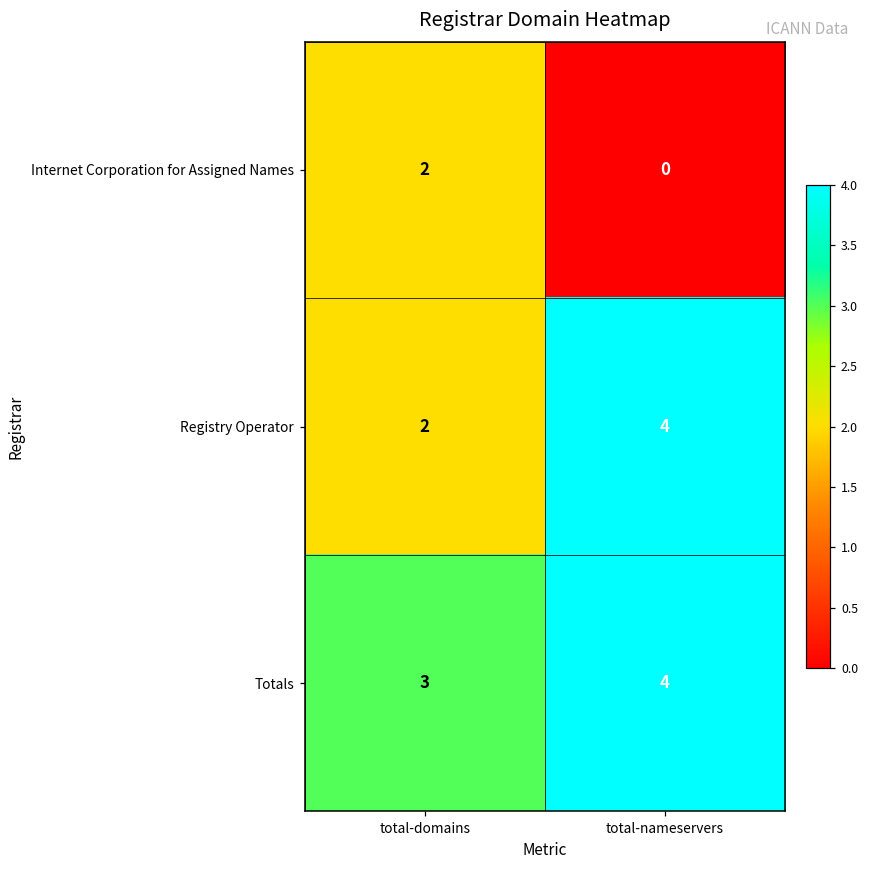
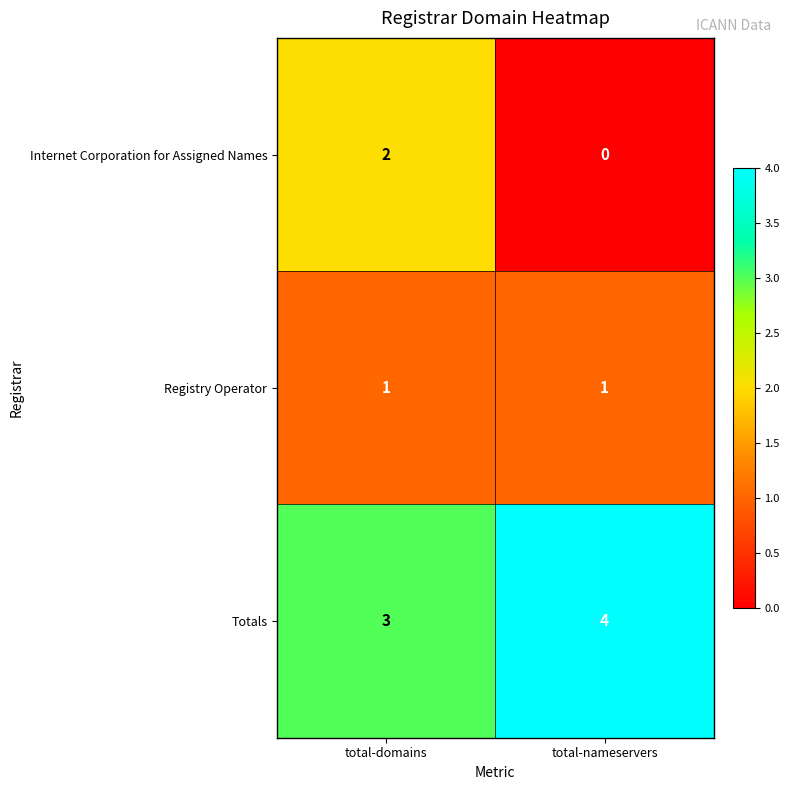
Registry Operator, total-domains: 2 -> 1
Registry Operator, total-nameservers: 4 -> 1
